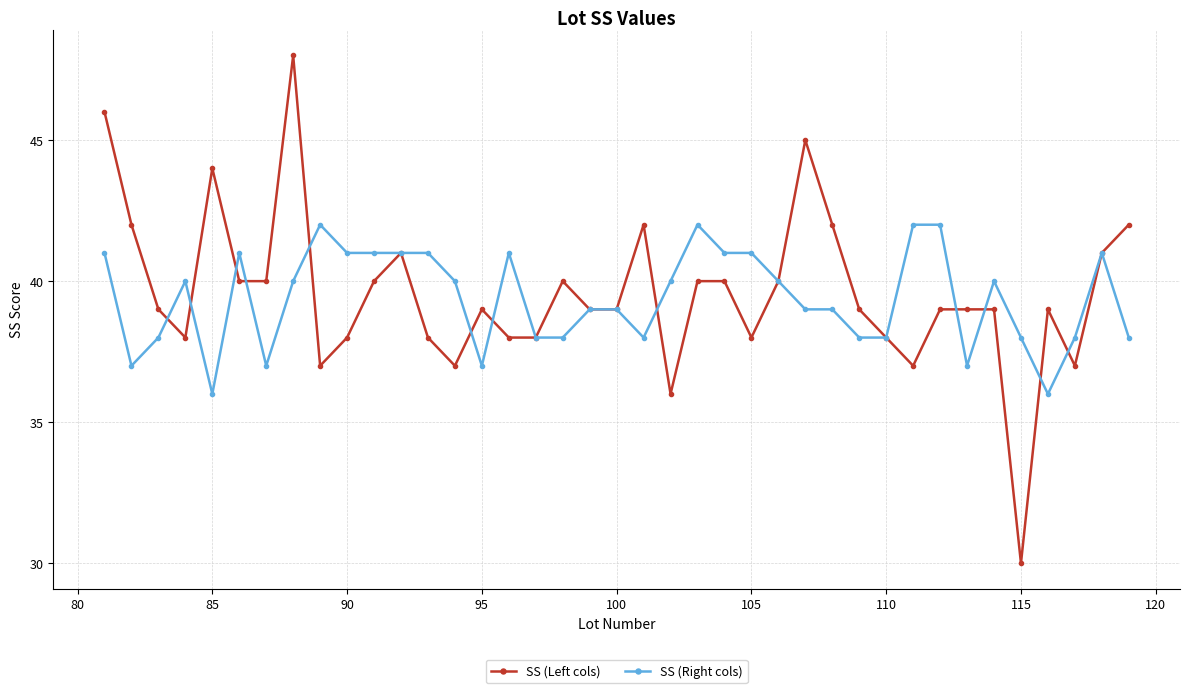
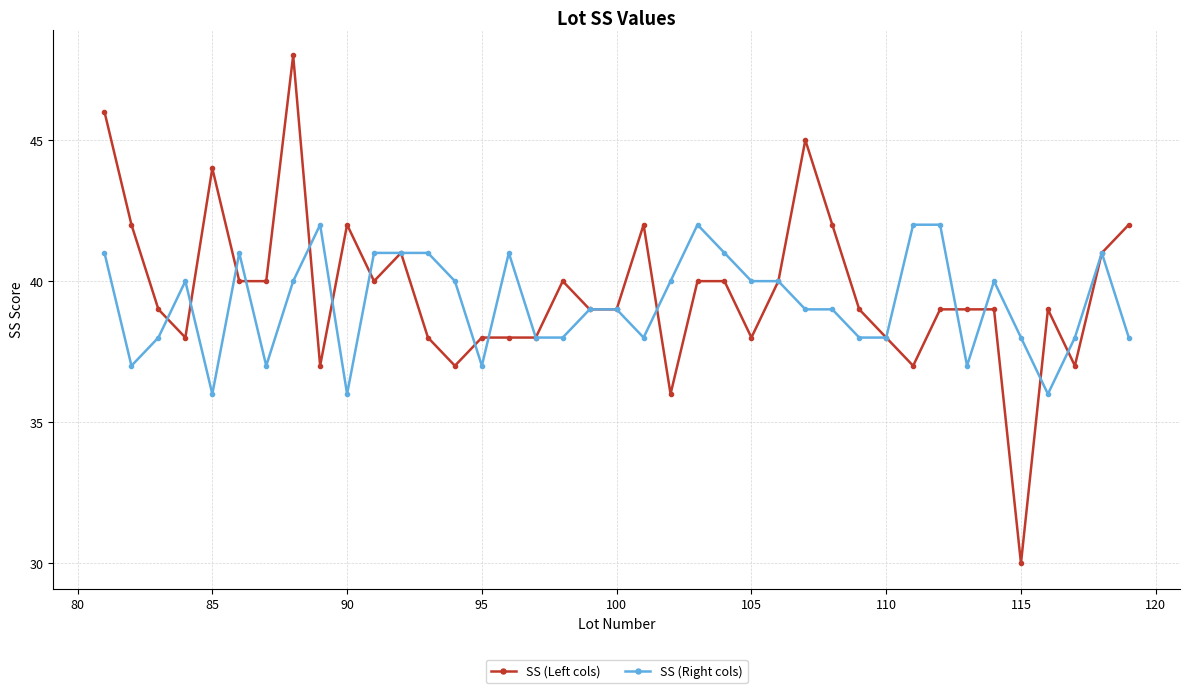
SS (Left cols), 90: 38 -> 42
SS (Right cols), 90: 41 -> 36
SS (Left cols), 95: 39 -> 38
SS (Right cols), 105: 41 -> 40
